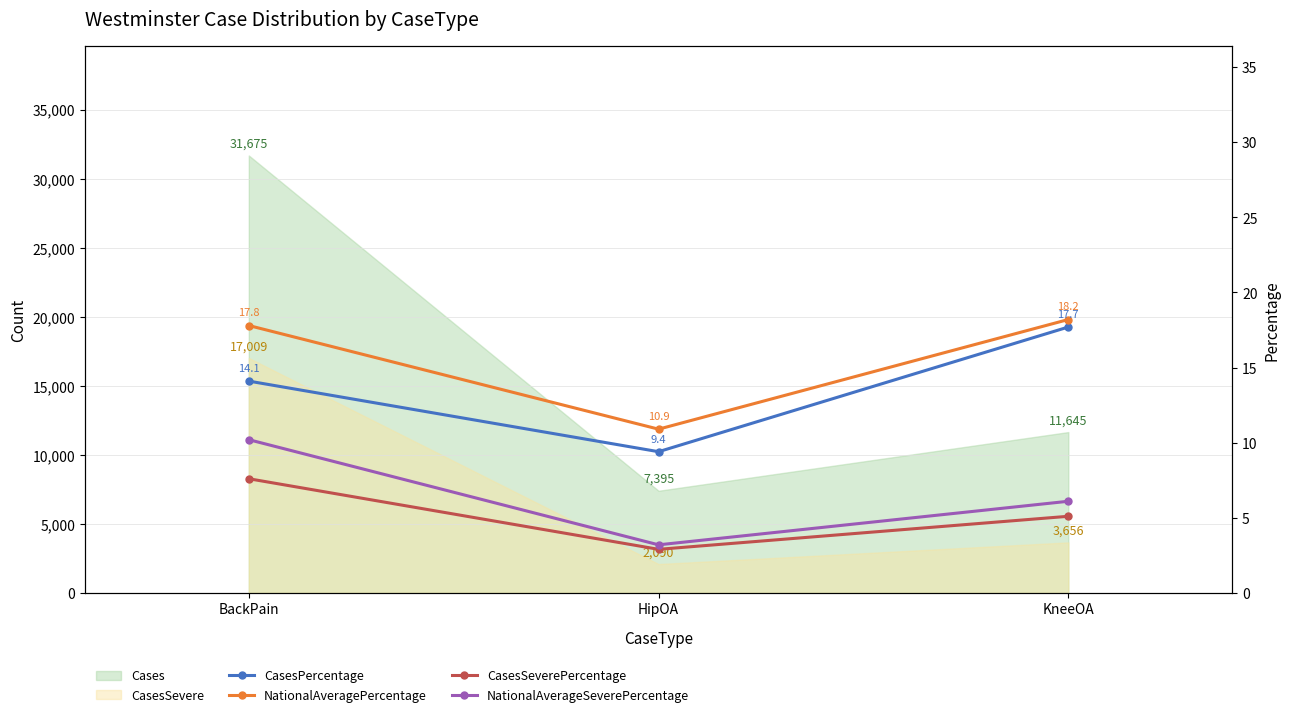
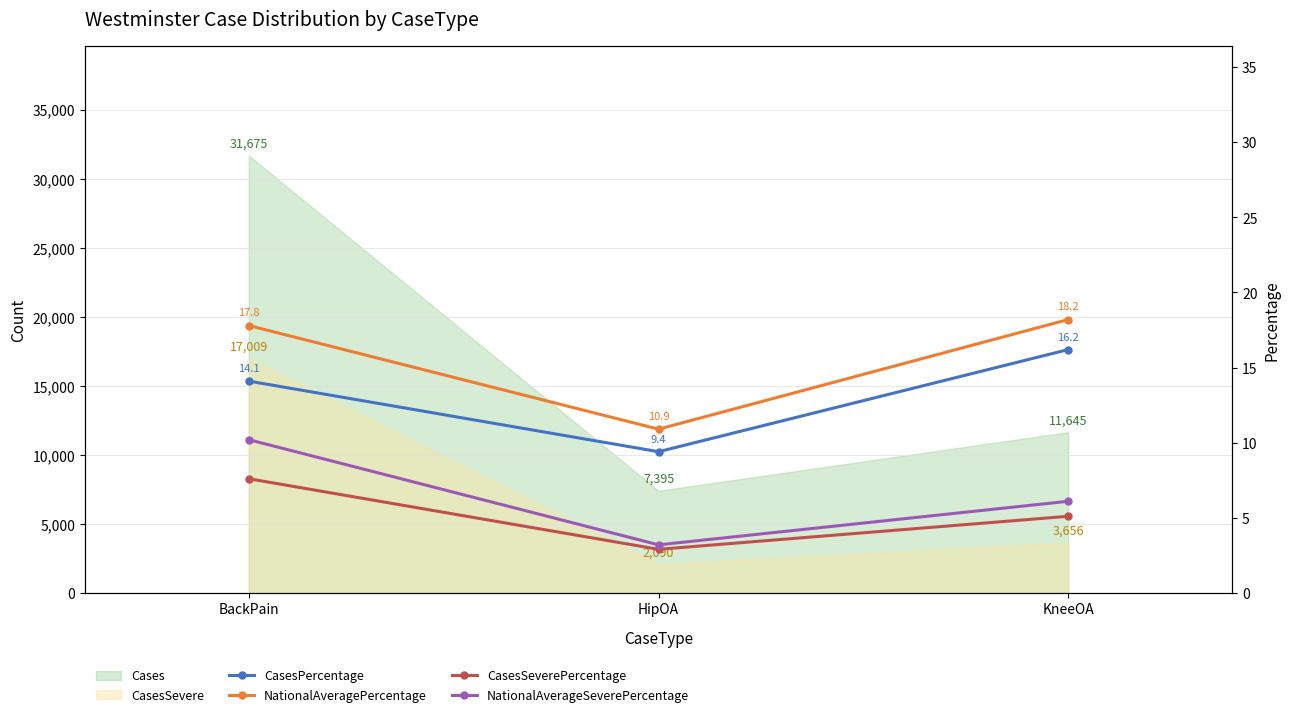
CasesPercentage, KneeOA: 17.7 -> 16.2
